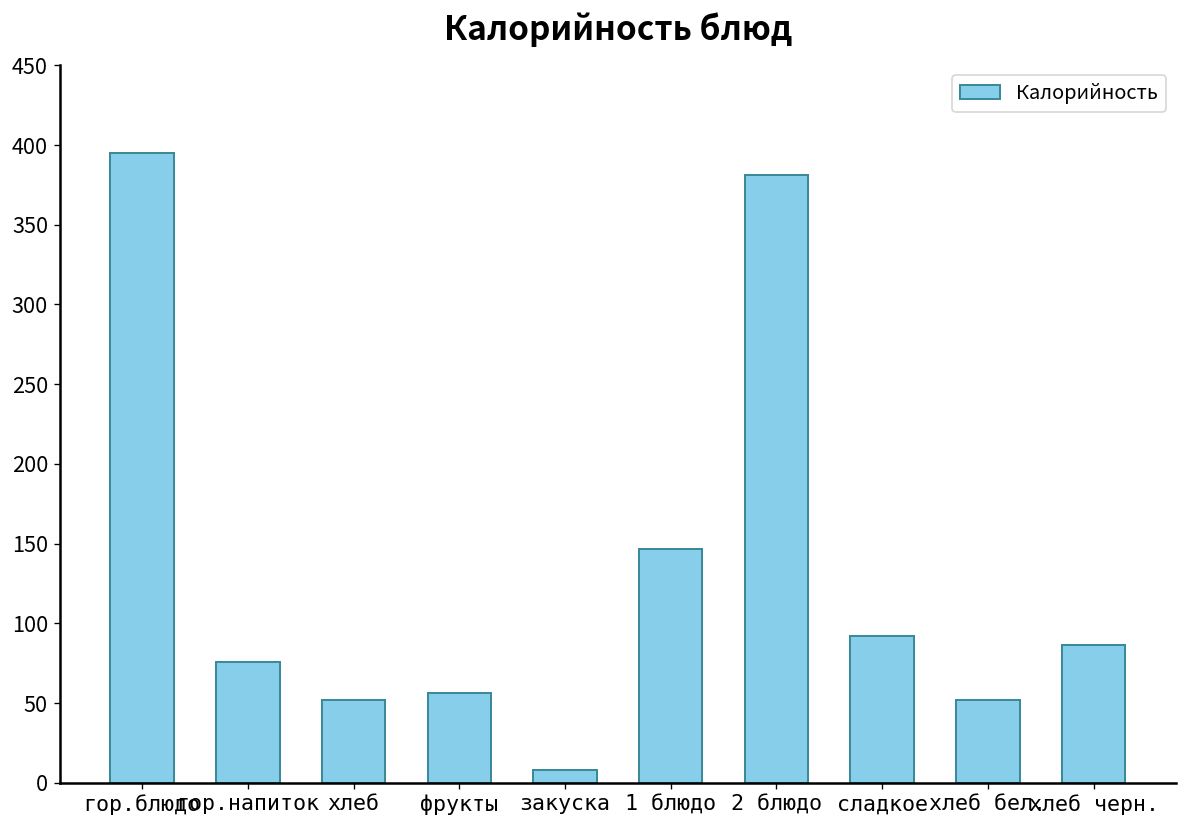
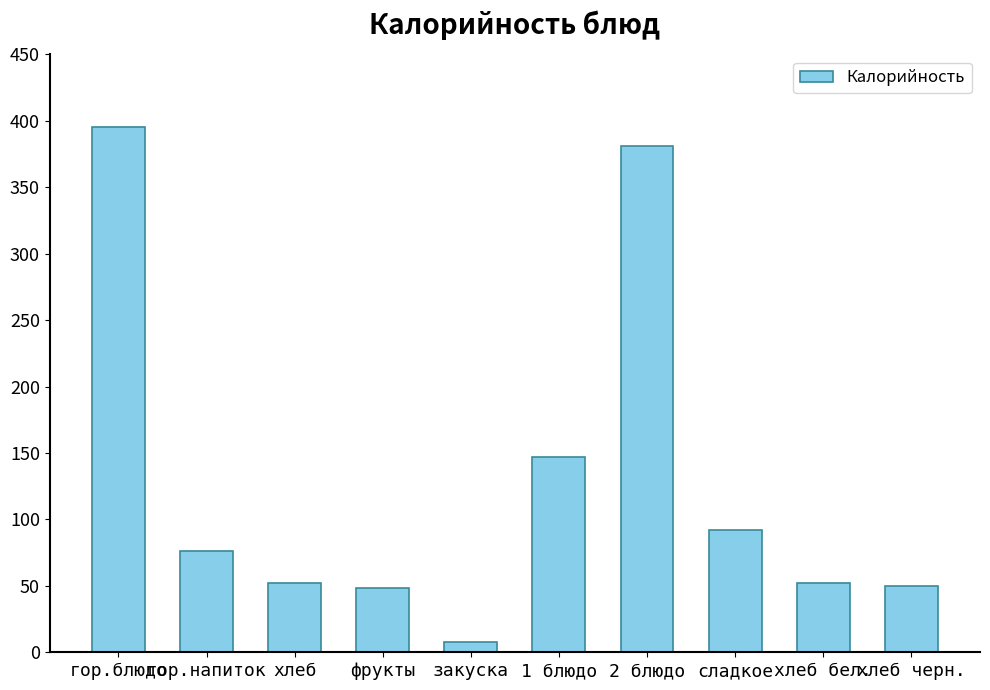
фрукты: 56 -> 48
хлеб черн.: 87 -> 50
